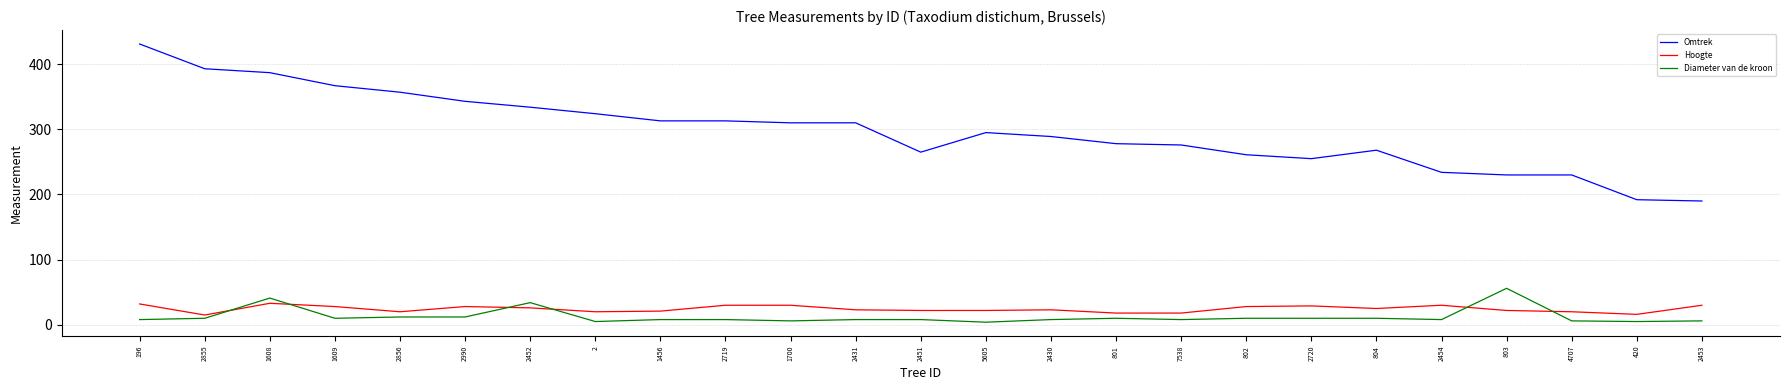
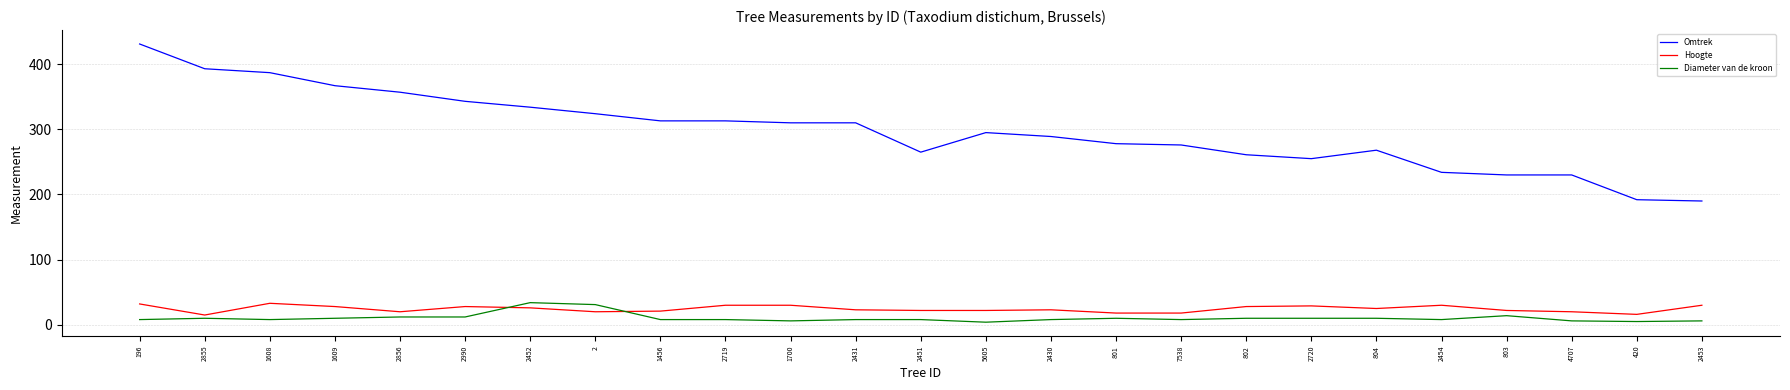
Diameter van de kroon, 1608: 40 -> 10
Diameter van de kroon, 2: 10 -> 30
Diameter van de kroon, 803: 60 -> 10
